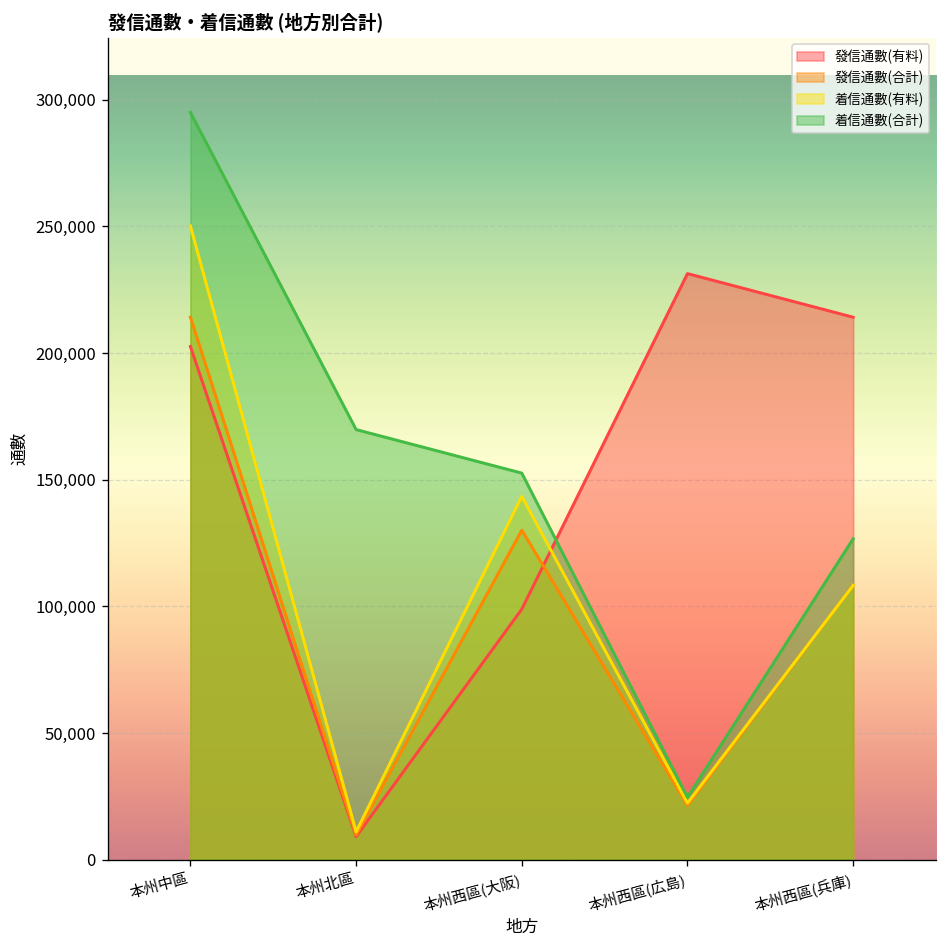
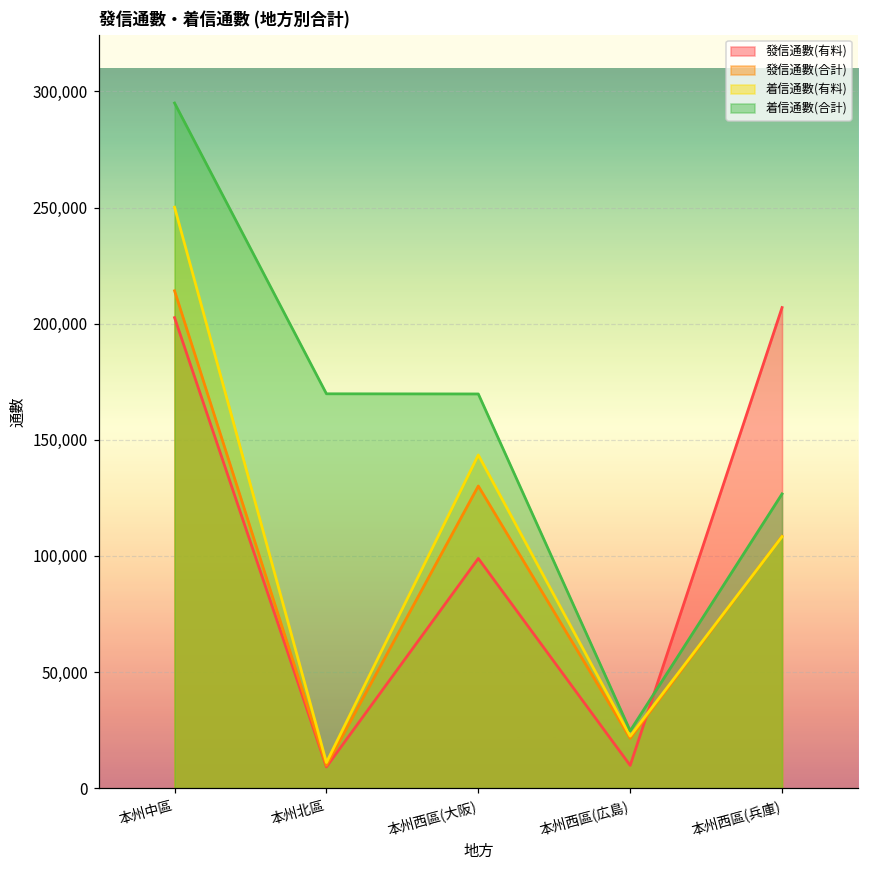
着信通數(合計), 本州西區(大阪): 153,000 -> 170,000
發信通數(有料), 本州西區(広島): 231,000 -> 10,000
發信通數(有料), 本州西區(兵庫): 214,000 -> 207,000
